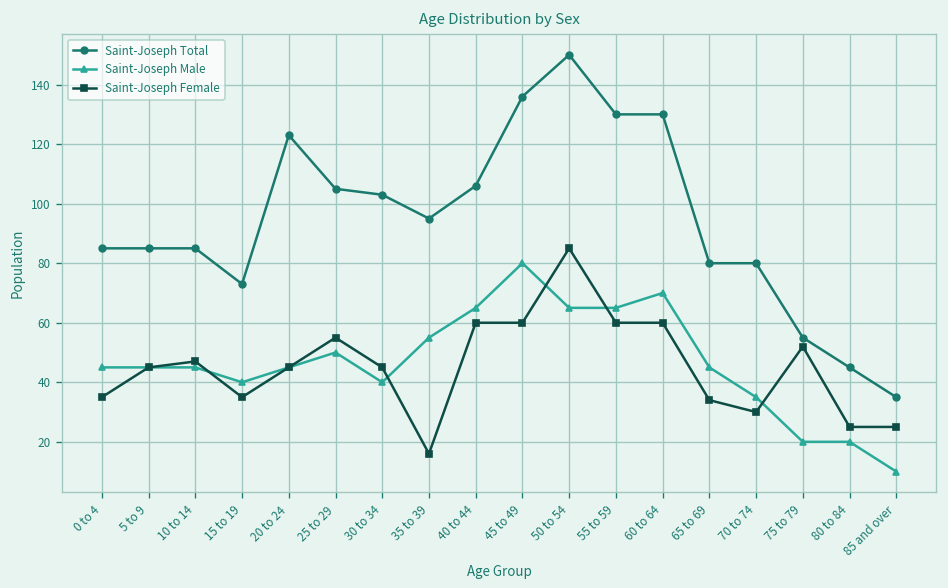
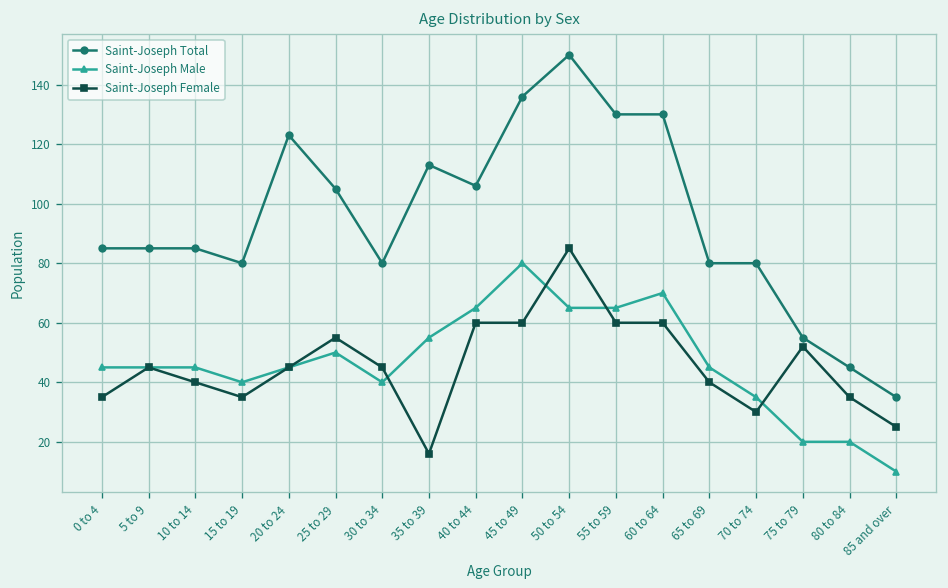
Saint-Joseph Female, 10 to 14: 47 -> 40
Saint-Joseph Total, 15 to 19: 73 -> 80
Saint-Joseph Total, 30 to 34: 103 -> 80
Saint-Joseph Total, 35 to 39: 95 -> 113
Saint-Joseph Female, 65 to 69: 34 -> 40
Saint-Joseph Female, 80 to 84: 25 -> 35
